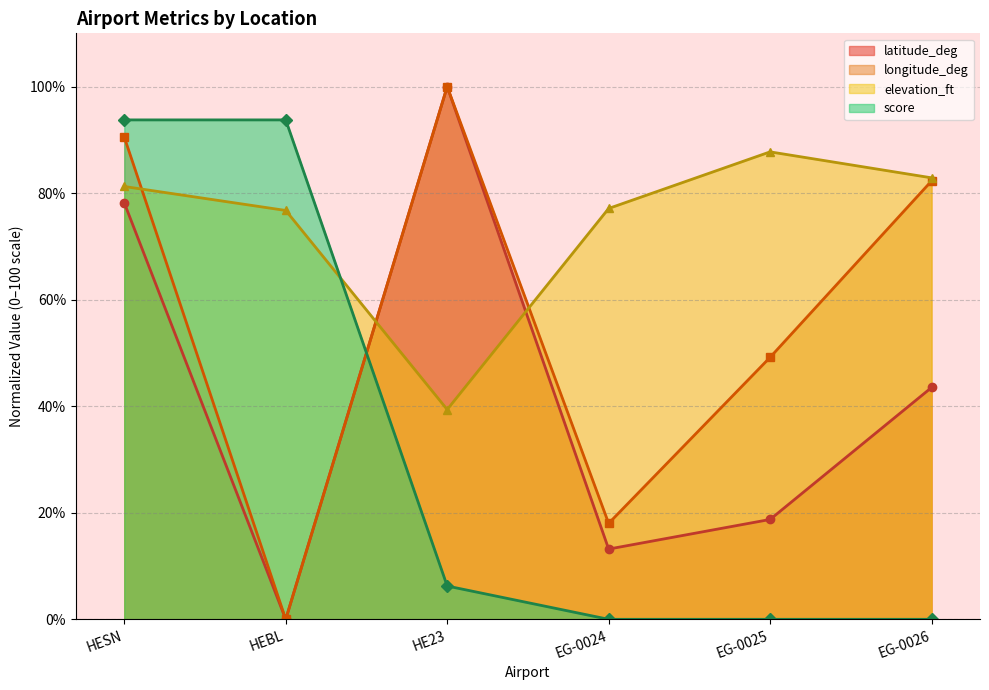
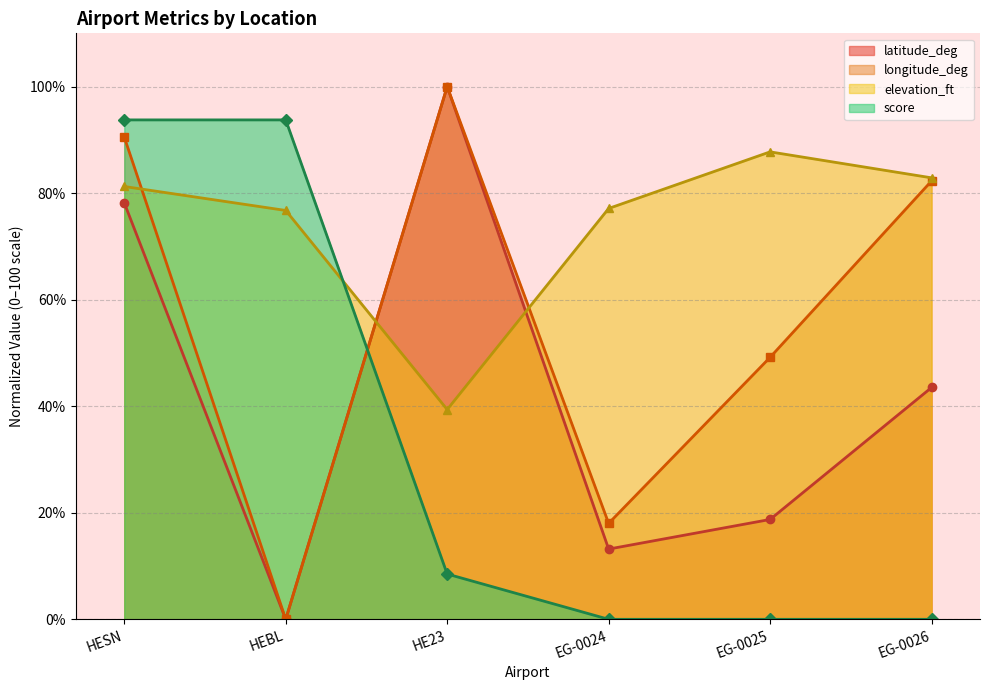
score, HE23: 6% -> 9%
